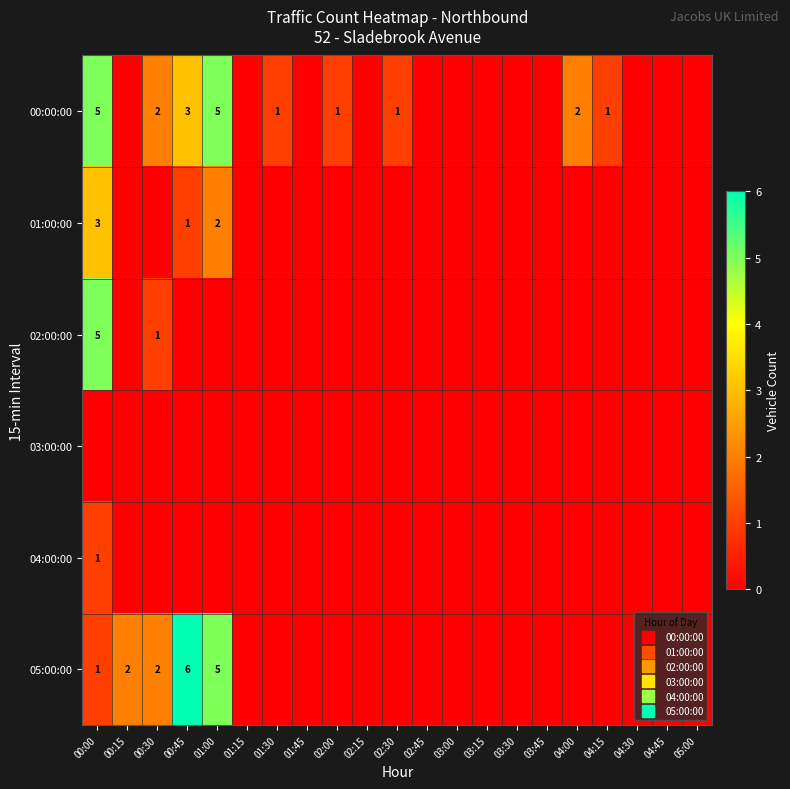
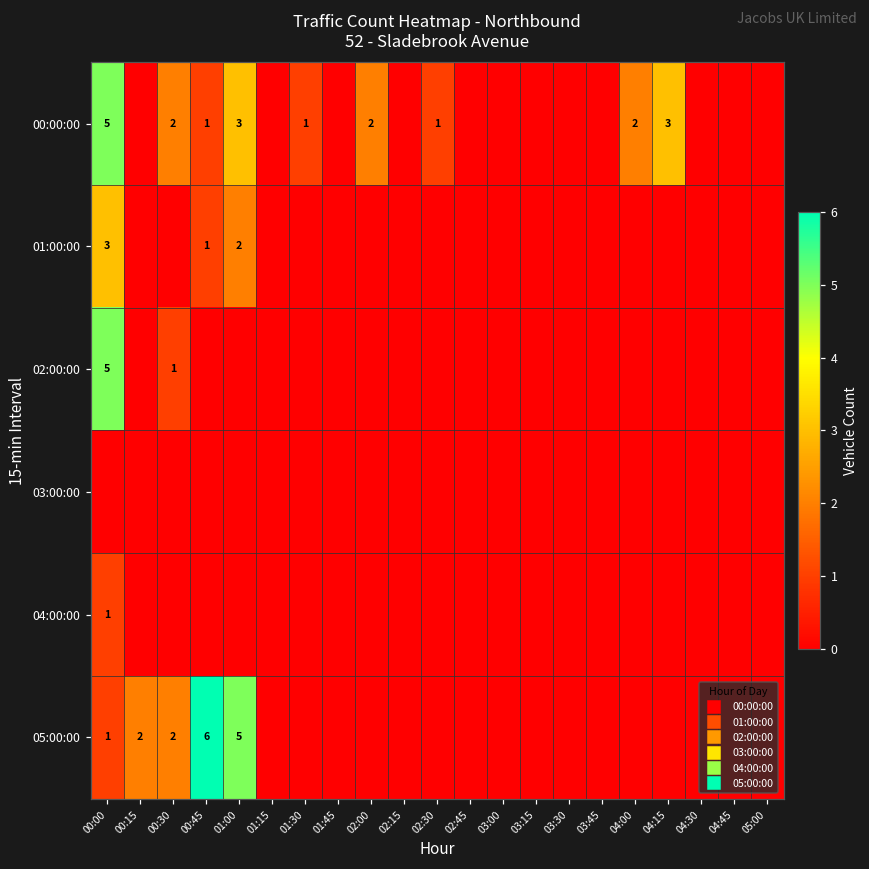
00:00:00, 00:45: 3 -> 1
00:00:00, 01:00: 5 -> 3
00:00:00, 02:00: 1 -> 2
00:00:00, 04:15: 1 -> 3
